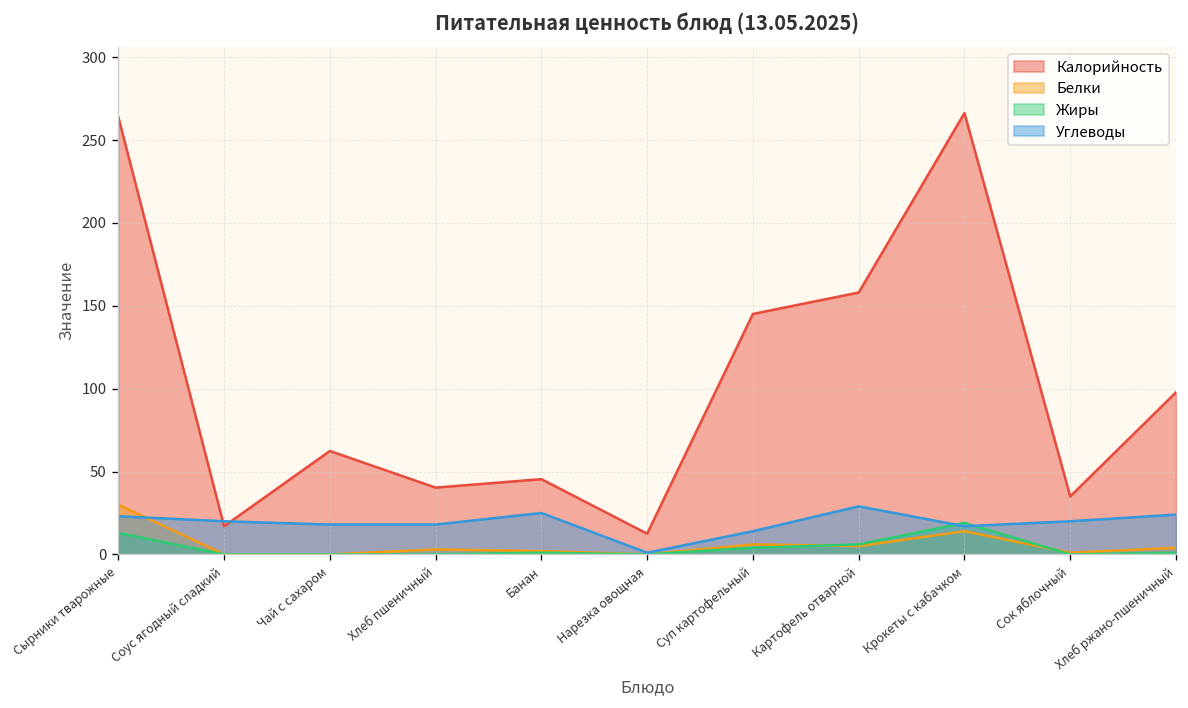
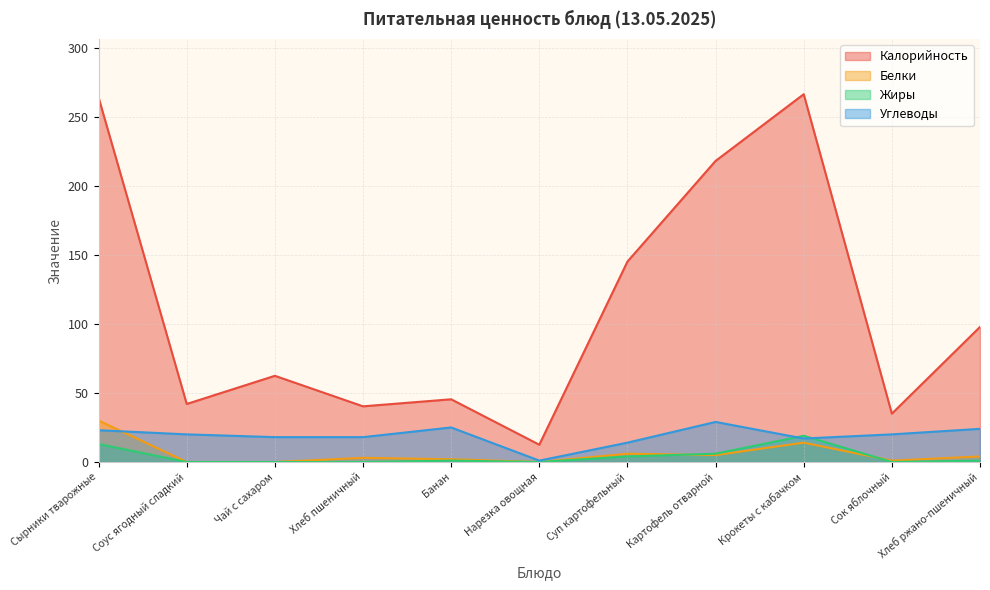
Калорийность, Соус ягодный сладкий: 17 -> 42
Калорийность, Картофель отварной: 158 -> 218
